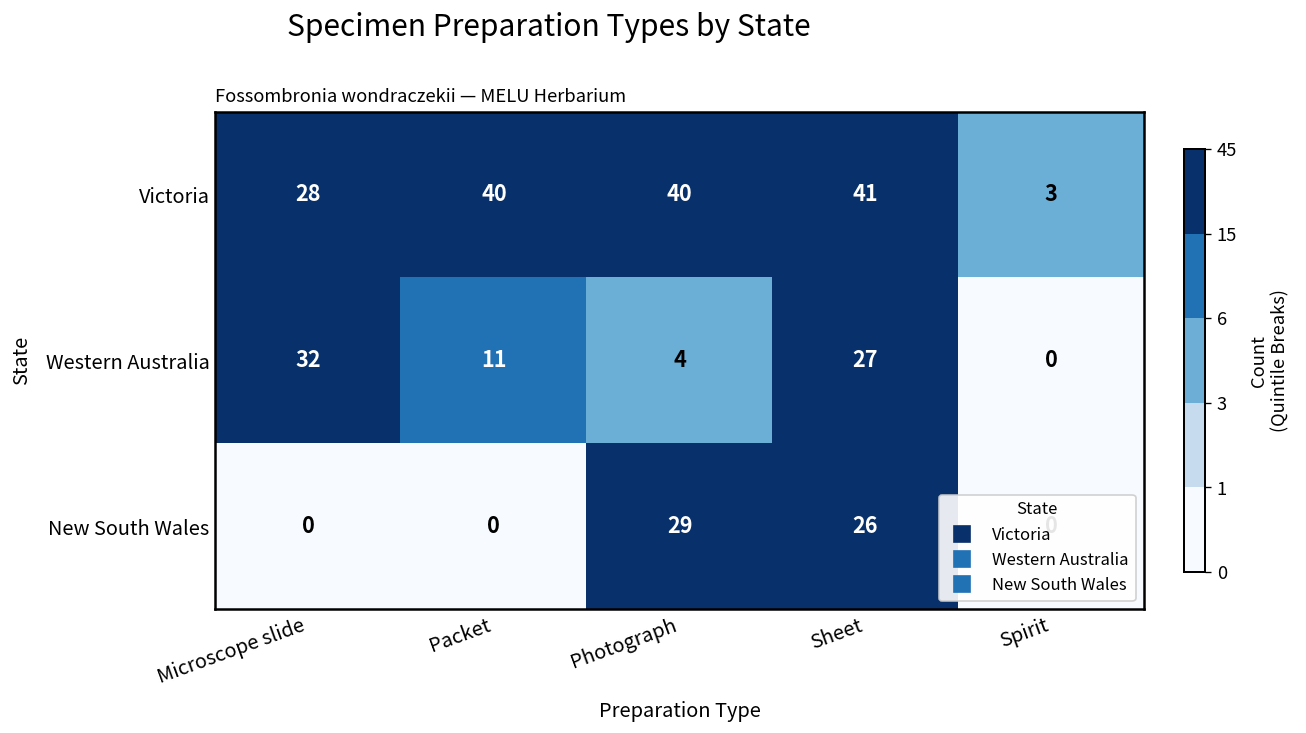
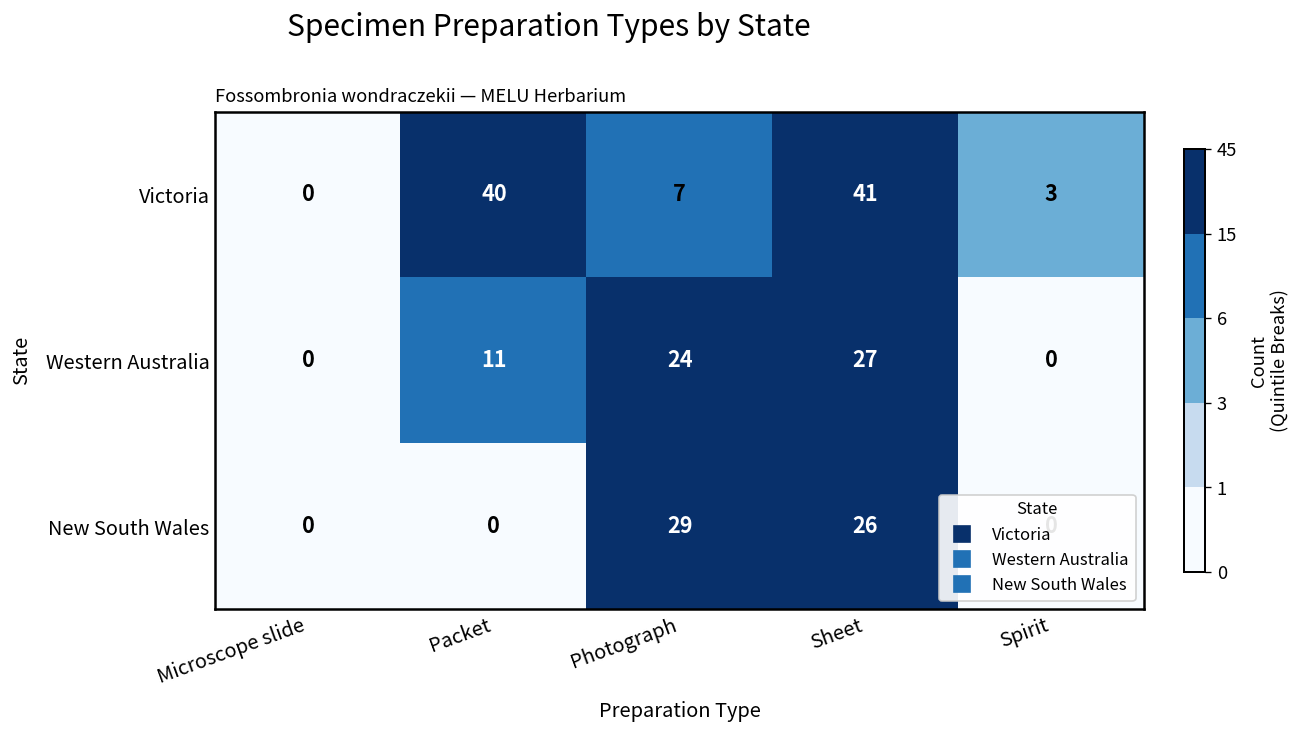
Victoria, Microscope slide: 28 -> 0
Victoria, Photograph: 40 -> 7
Western Australia, Microscope slide: 32 -> 0
Western Australia, Photograph: 4 -> 24
